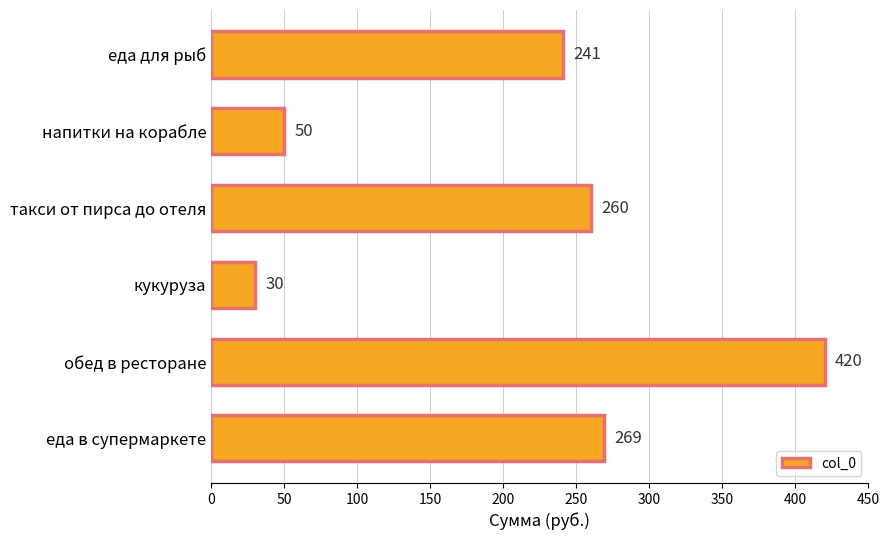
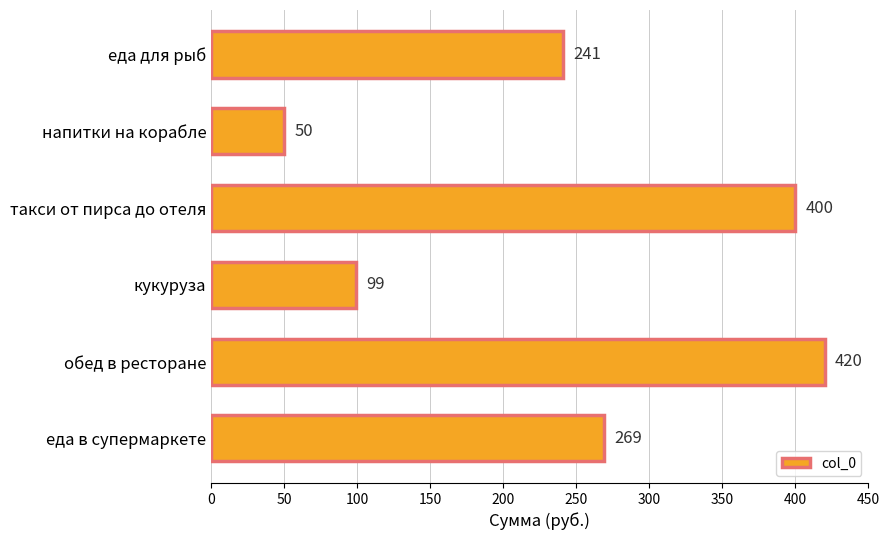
такси от пирса до отеля: 260 -> 400
кукуруза: 30 -> 99
